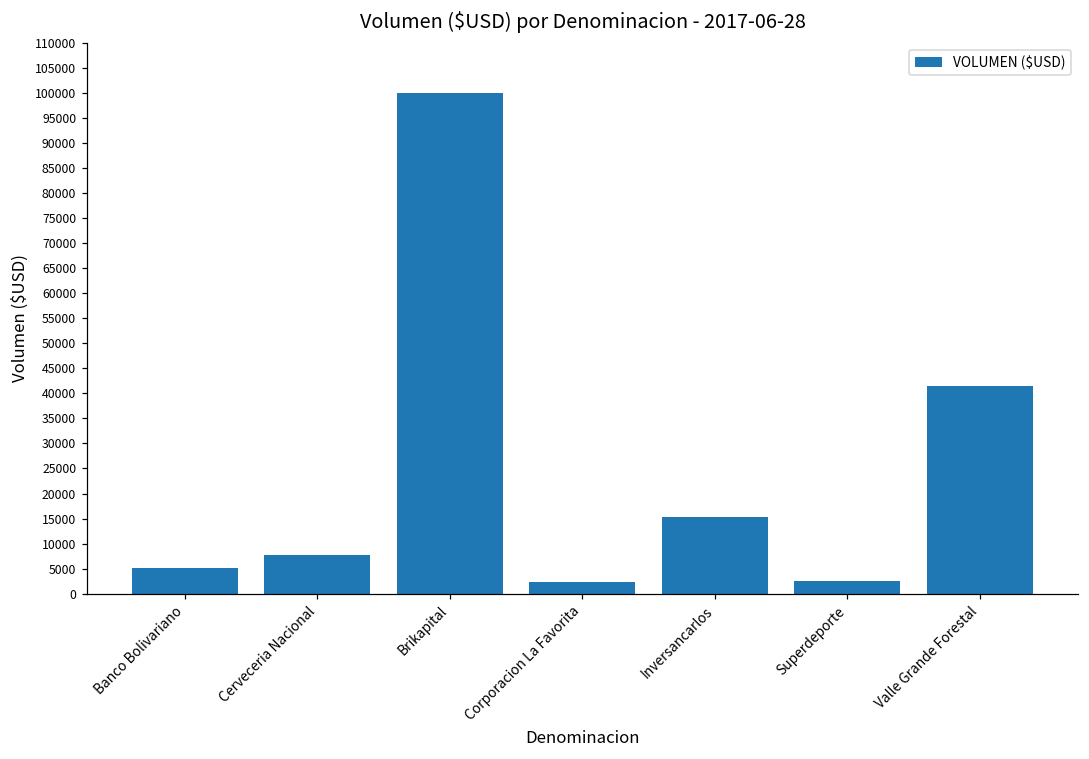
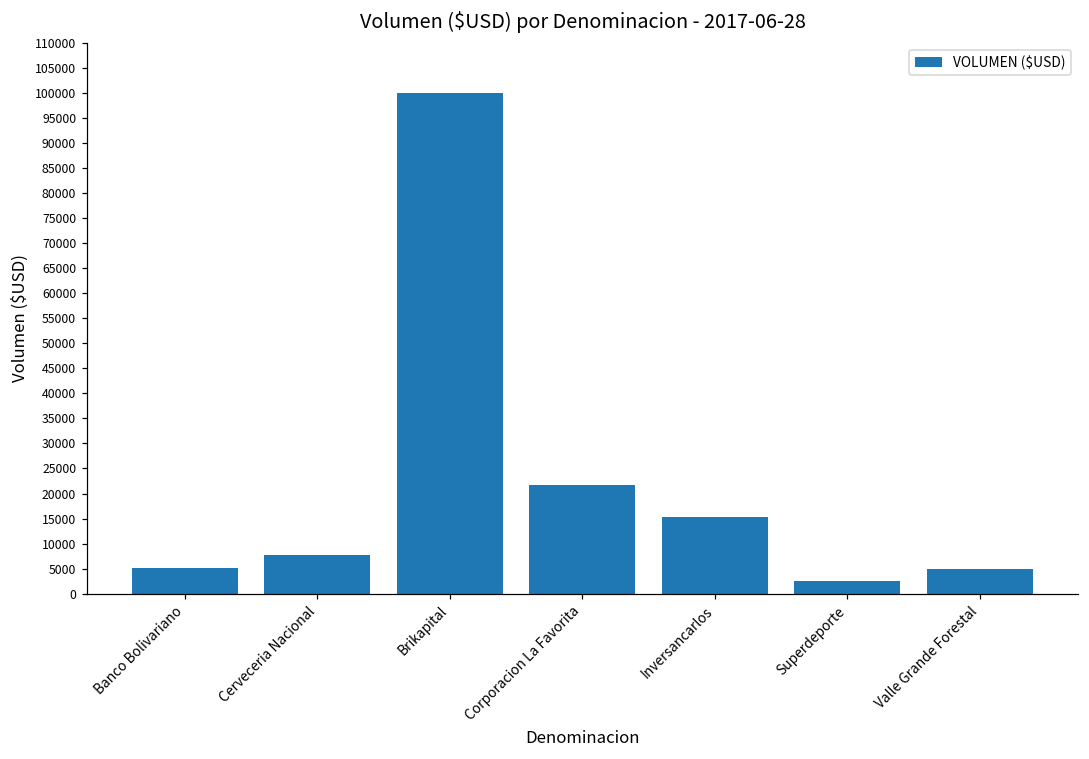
Corporacion La Favorita: 2000 -> 22000
Valle Grande Forestal: 41000 -> 5000
